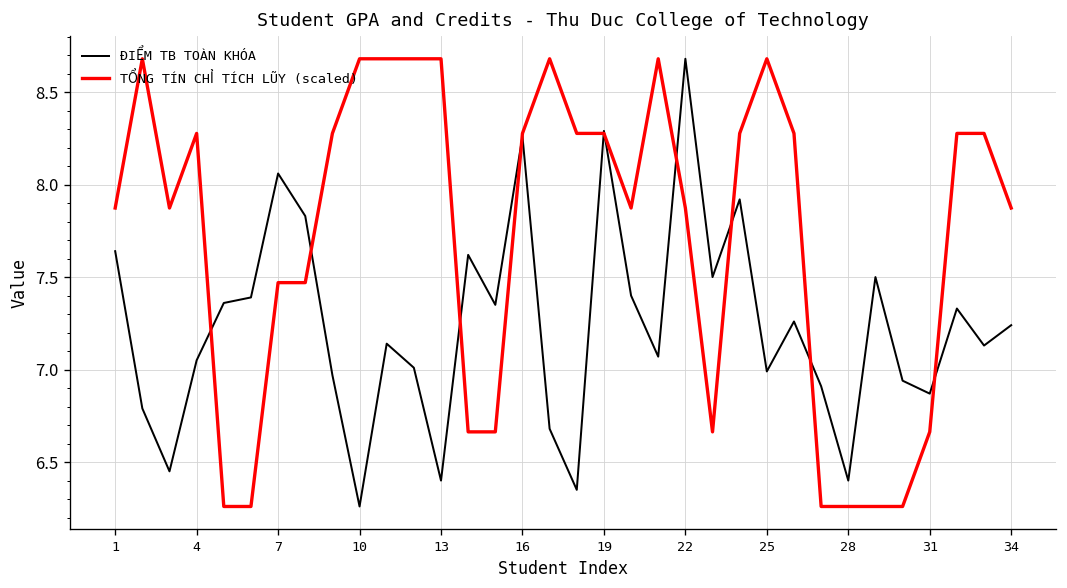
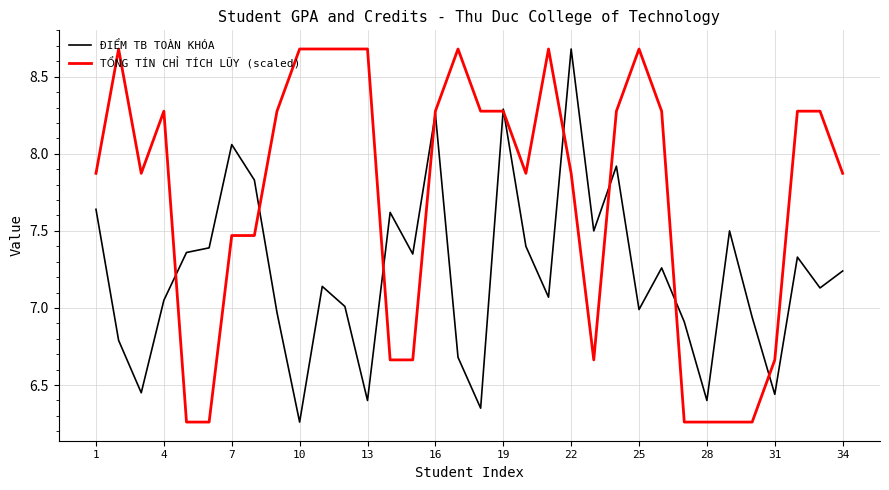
ĐIỂM TB TOÀN KHÓA, 31: 6.87 -> 6.44
